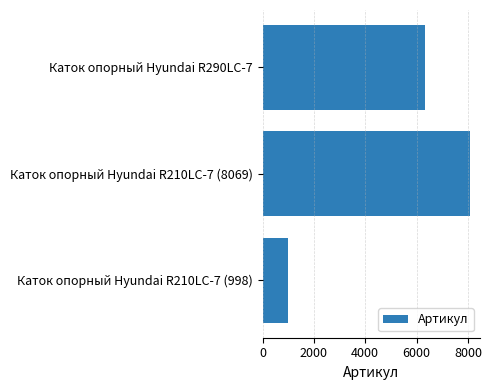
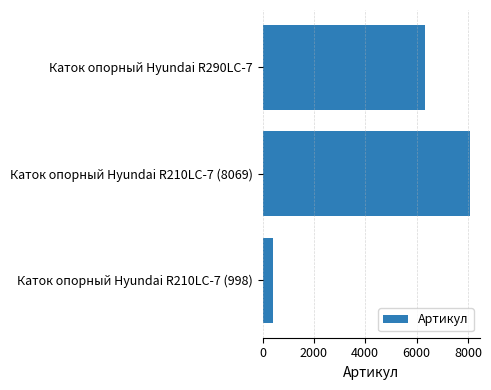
Каток опорный Hyundai R210LC-7 (998): 1000 -> 400
